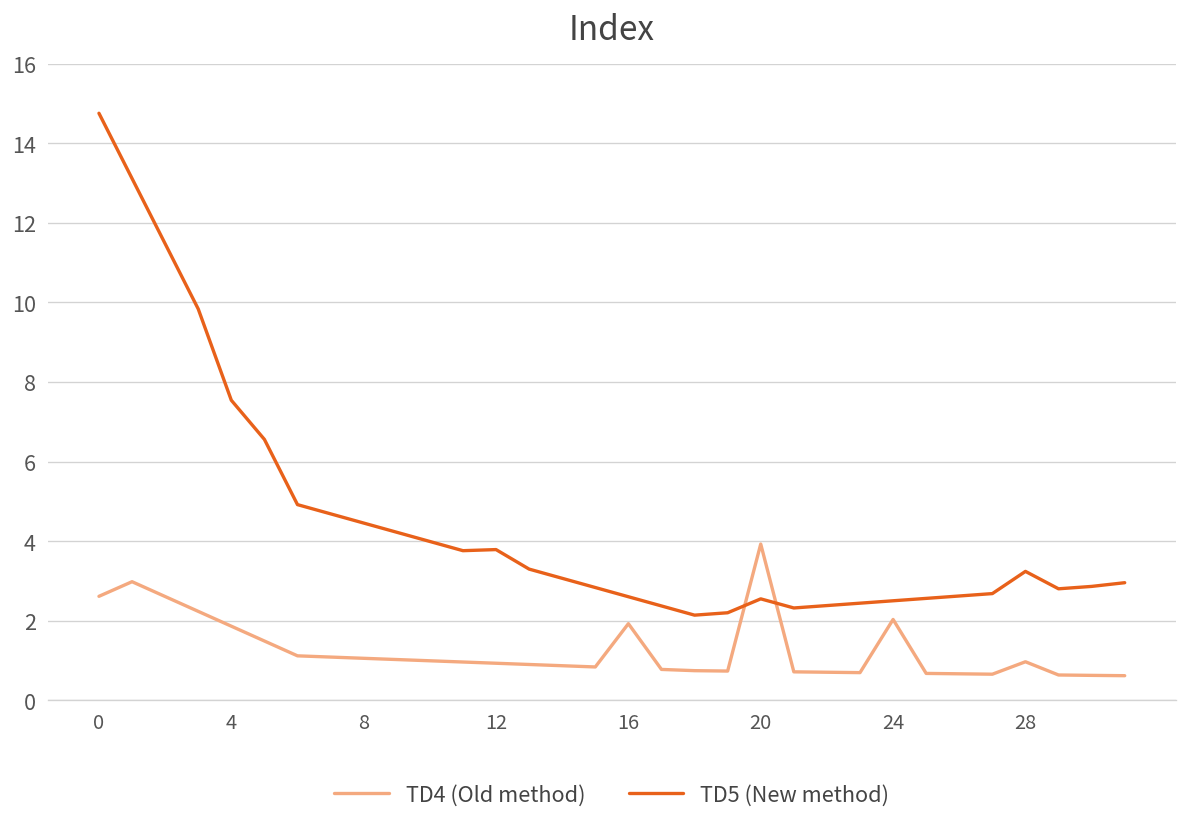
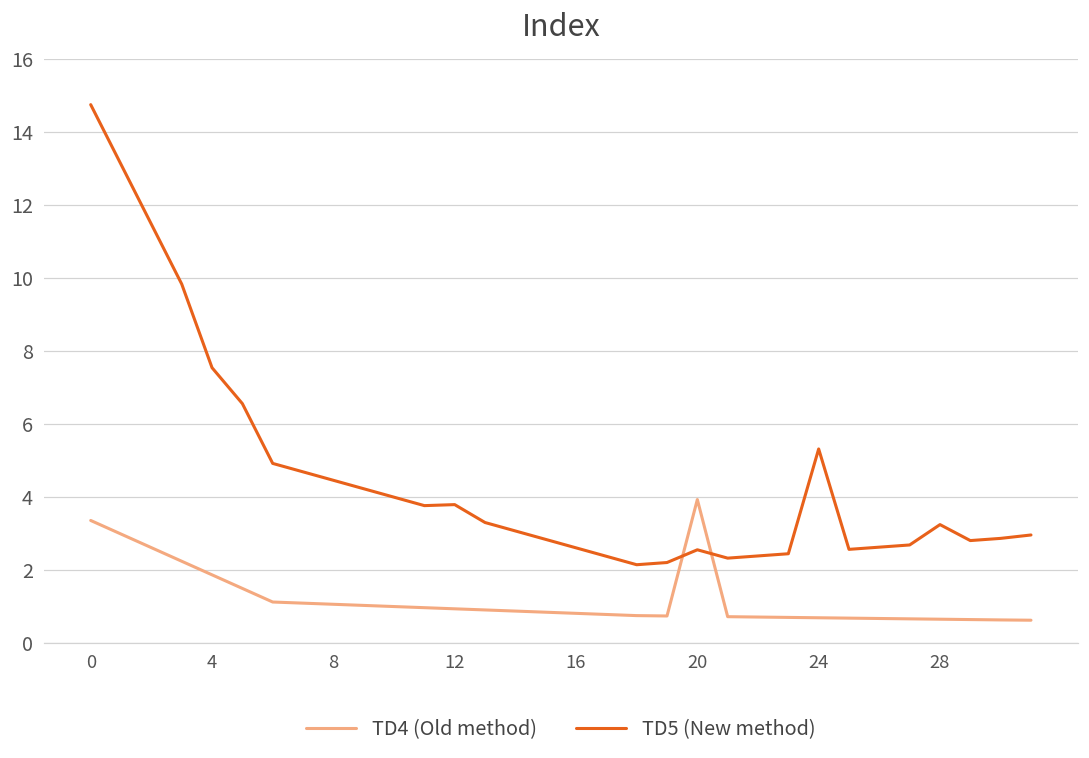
TD4 (Old method), 0: 2.6 -> 3.4
TD4 (Old method), 16: 1.9 -> 0.8
TD4 (Old method), 24: 2.0 -> 0.7
TD5 (New method), 24: 2.5 -> 5.3
TD4 (Old method), 28: 1.0 -> 0.6
